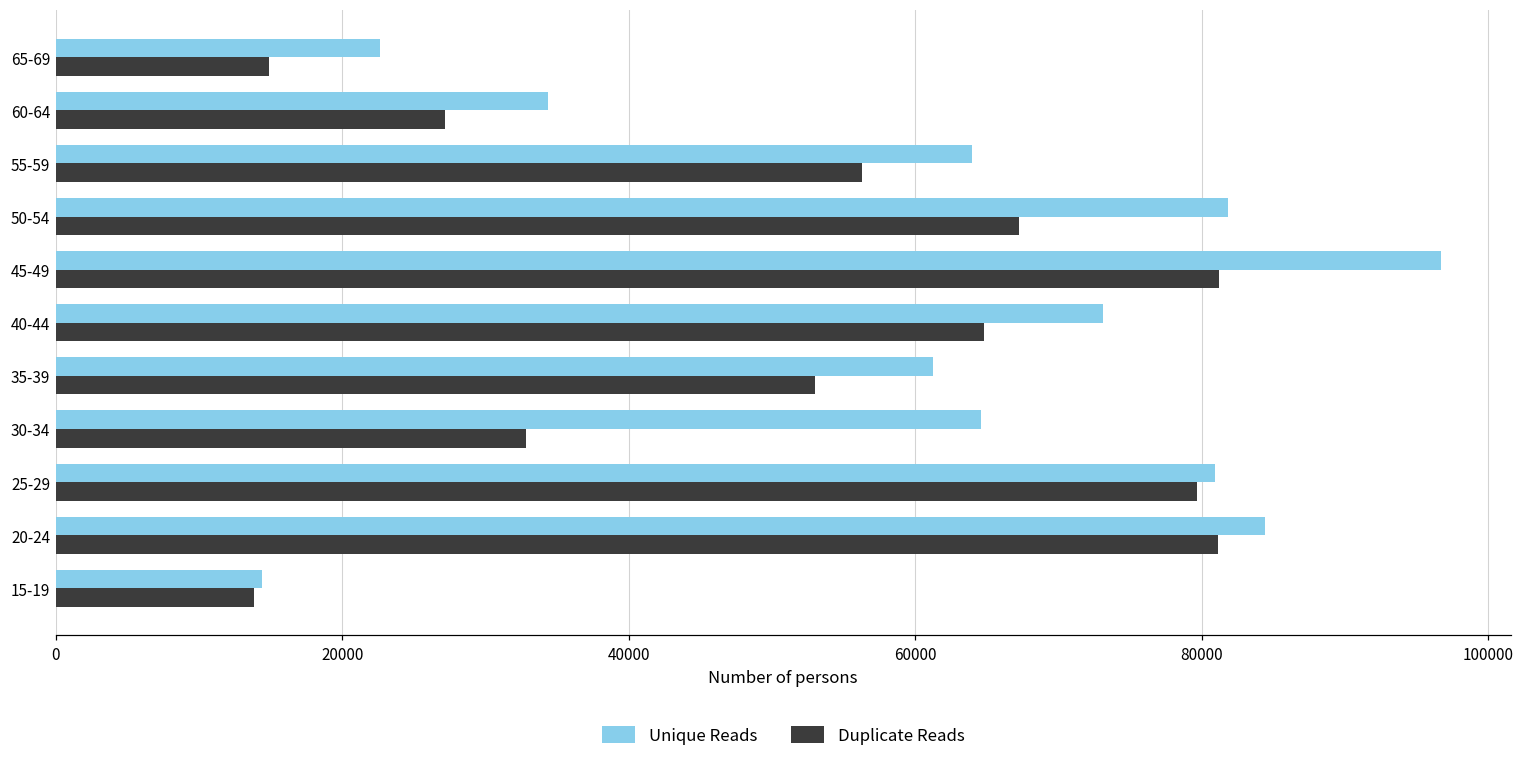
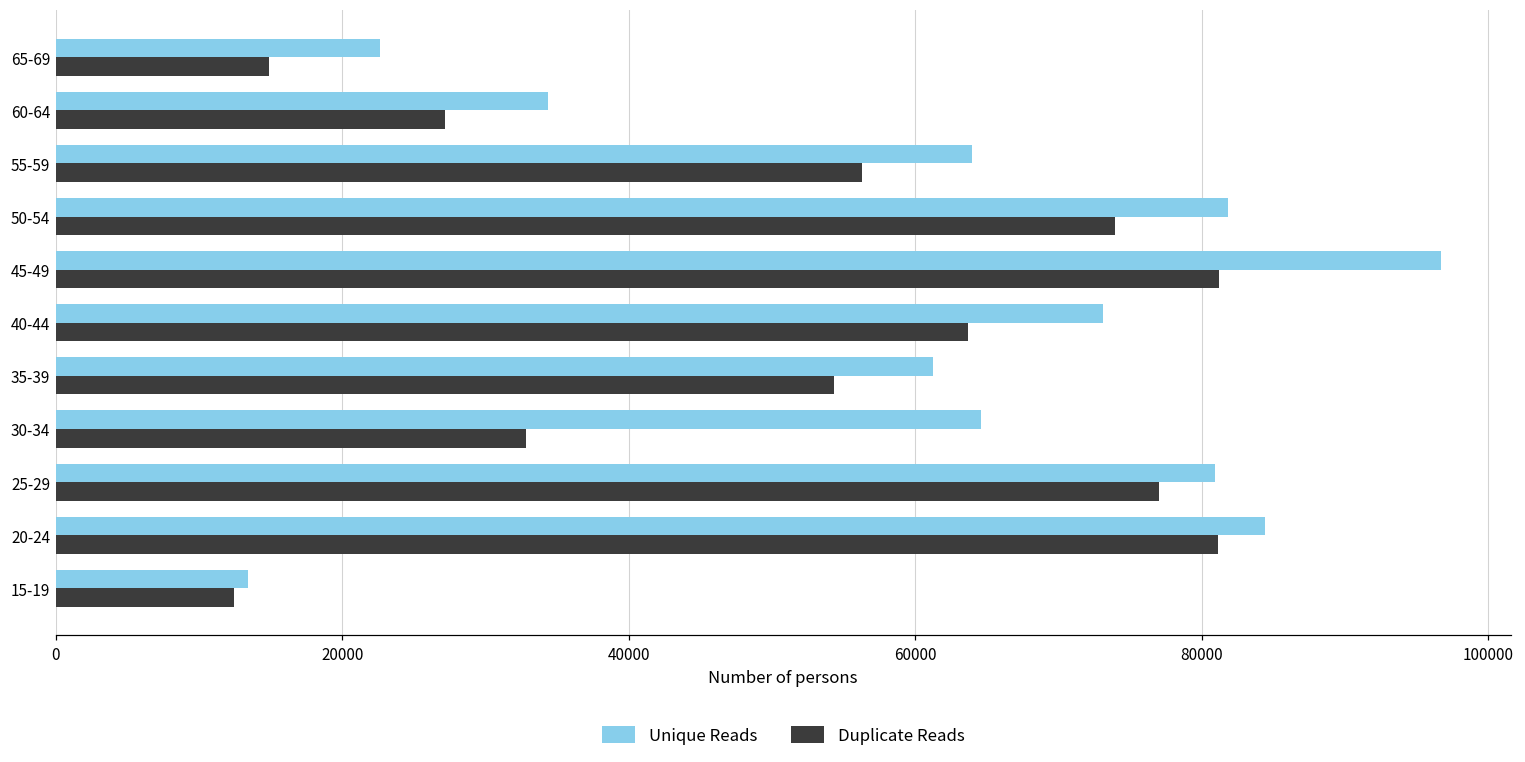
Duplicate Reads, 50-54: 67300 -> 73900
Duplicate Reads, 40-44: 64800 -> 63700
Duplicate Reads, 35-39: 53000 -> 54300
Duplicate Reads, 25-29: 79600 -> 77000
Unique Reads, 15-19: 14400 -> 13400
Duplicate Reads, 15-19: 13900 -> 12400
